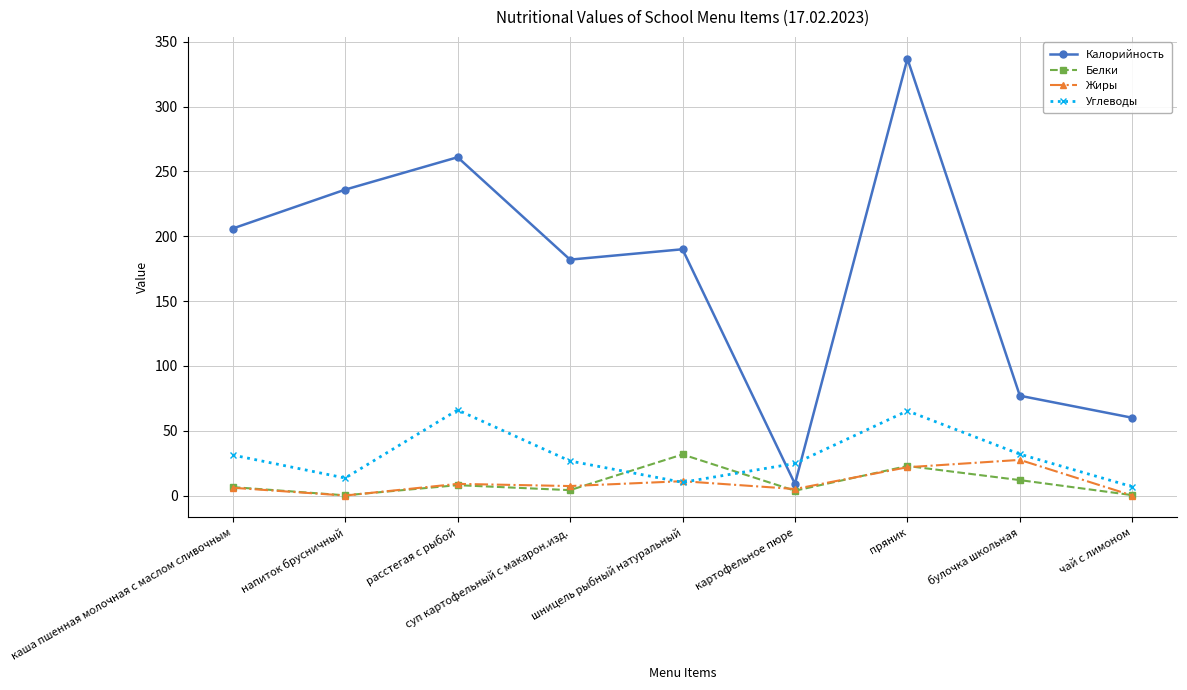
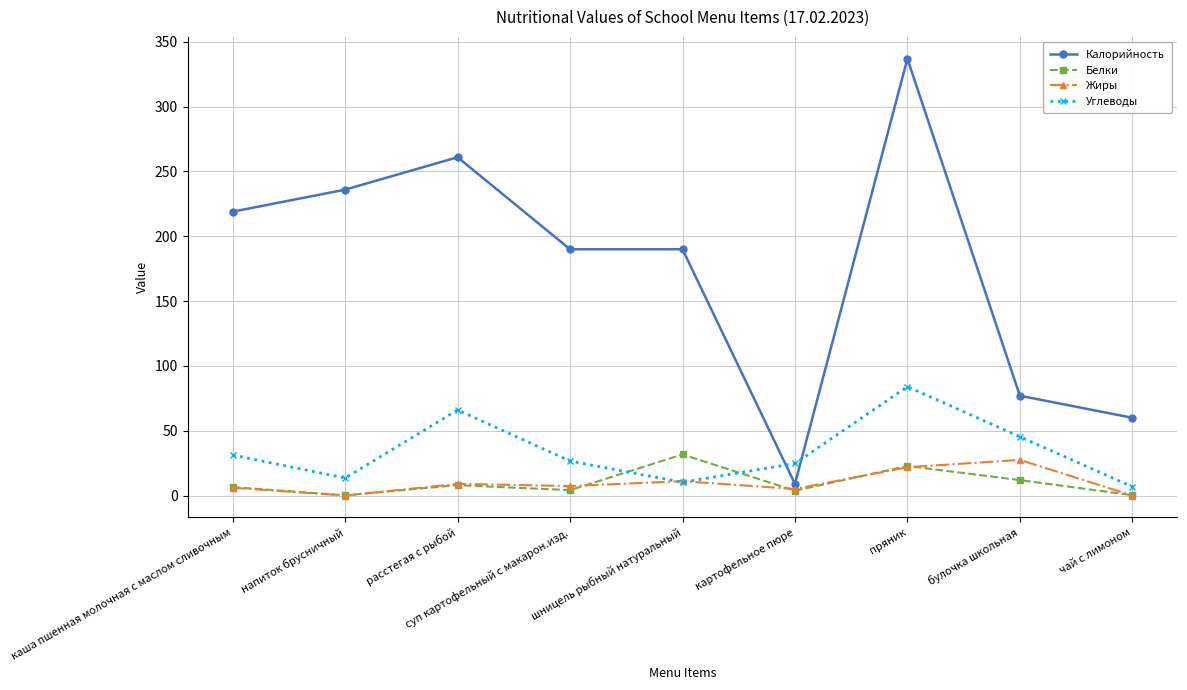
Калорийность, каша пшенная молочная с маслом сливочным: 206 -> 219
Калорийность, суп картофельный с макарон.изд.: 182 -> 190
Углеводы, пряник: 65 -> 84
Углеводы, булочка школьная: 32 -> 45
